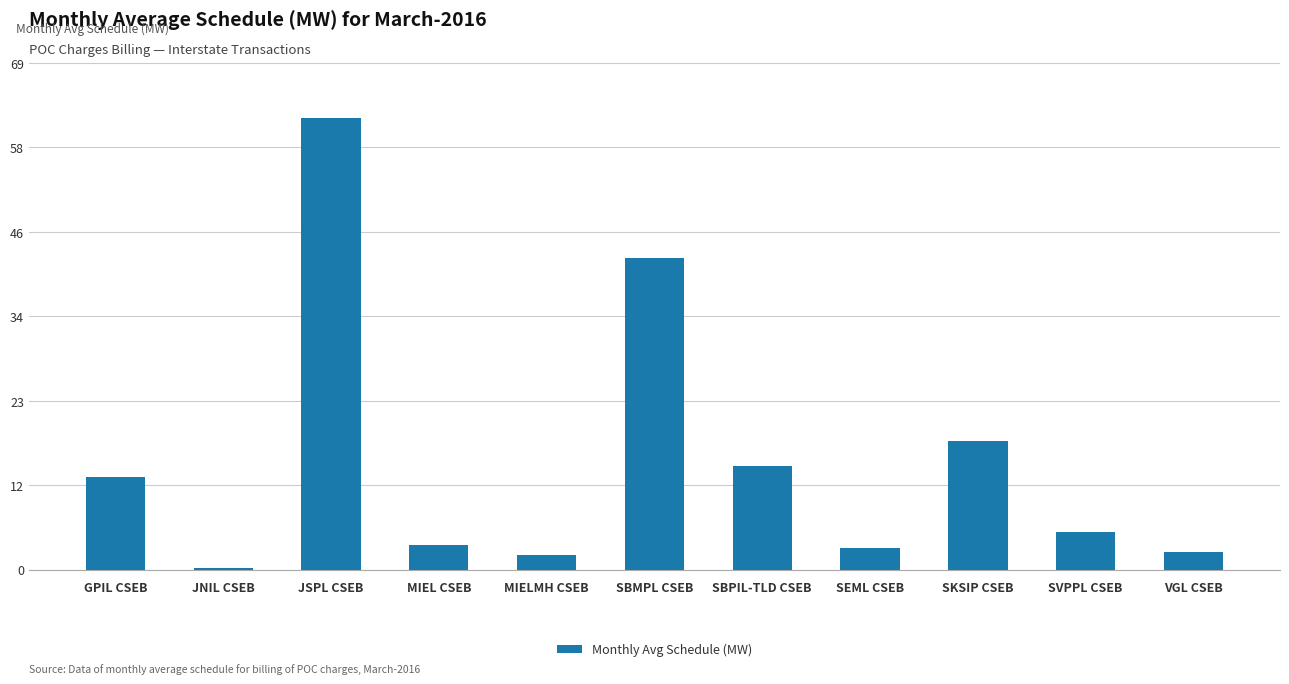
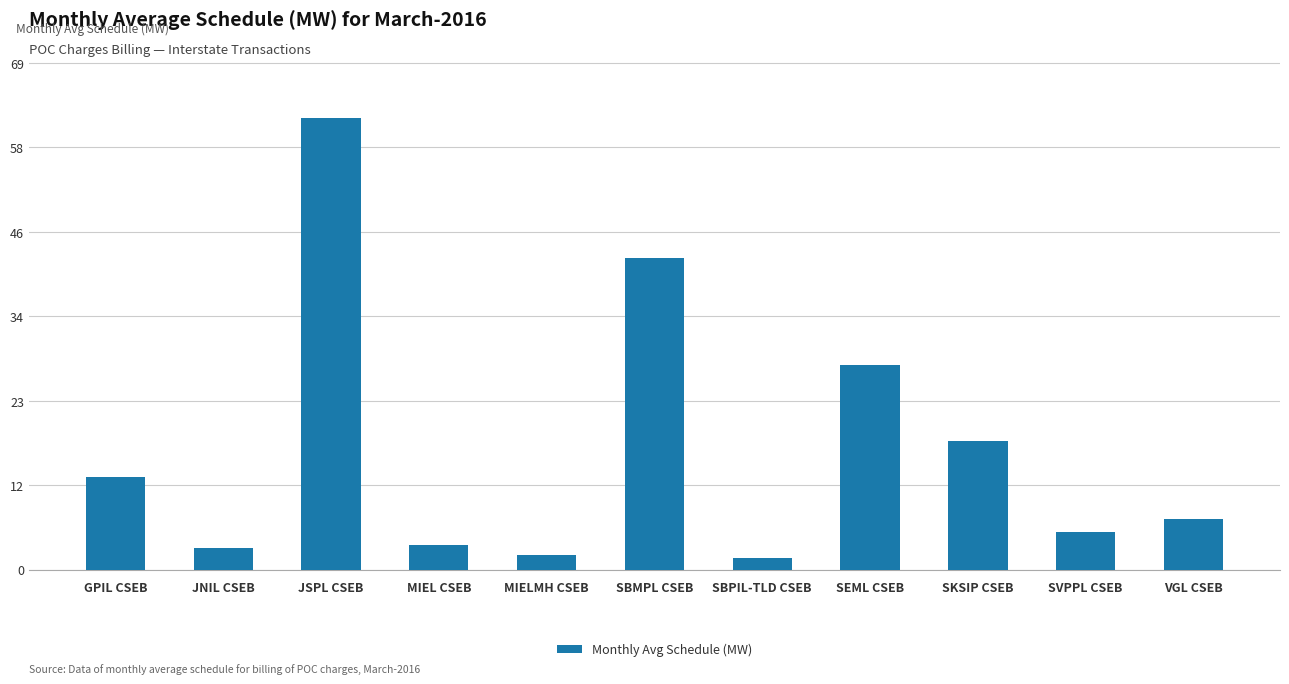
JNIL CSEB: 0 -> 3
SBPIL-TLD CSEB: 14 -> 2
SEML CSEB: 3 -> 28
VGL CSEB: 2 -> 7
